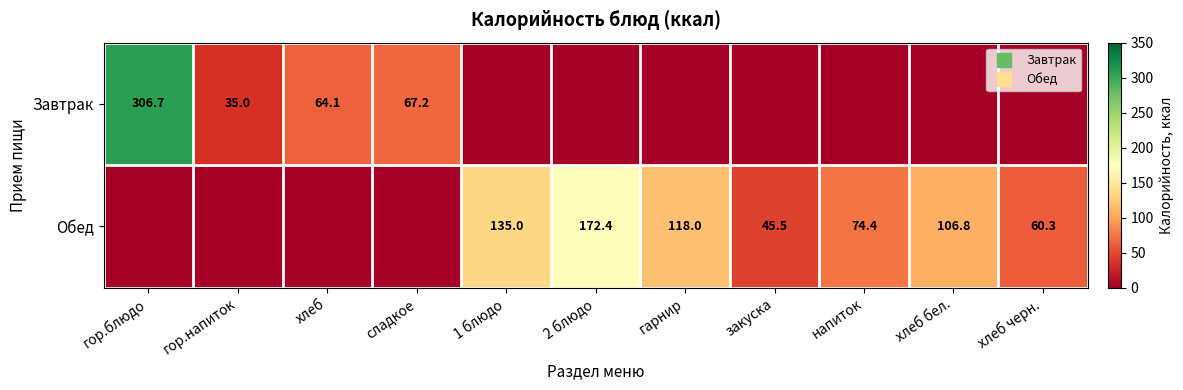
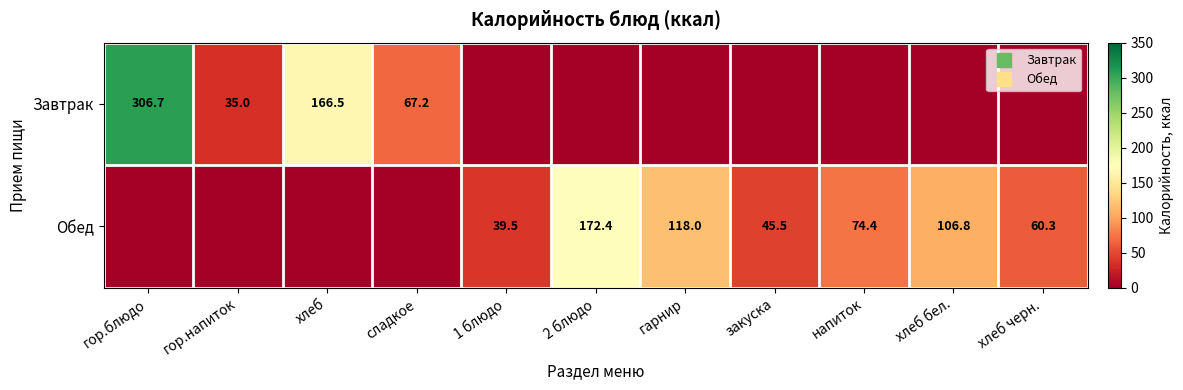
Завтрак, хлеб: 64.1 -> 166.5
Обед, 1 блюдо: 135.0 -> 39.5
